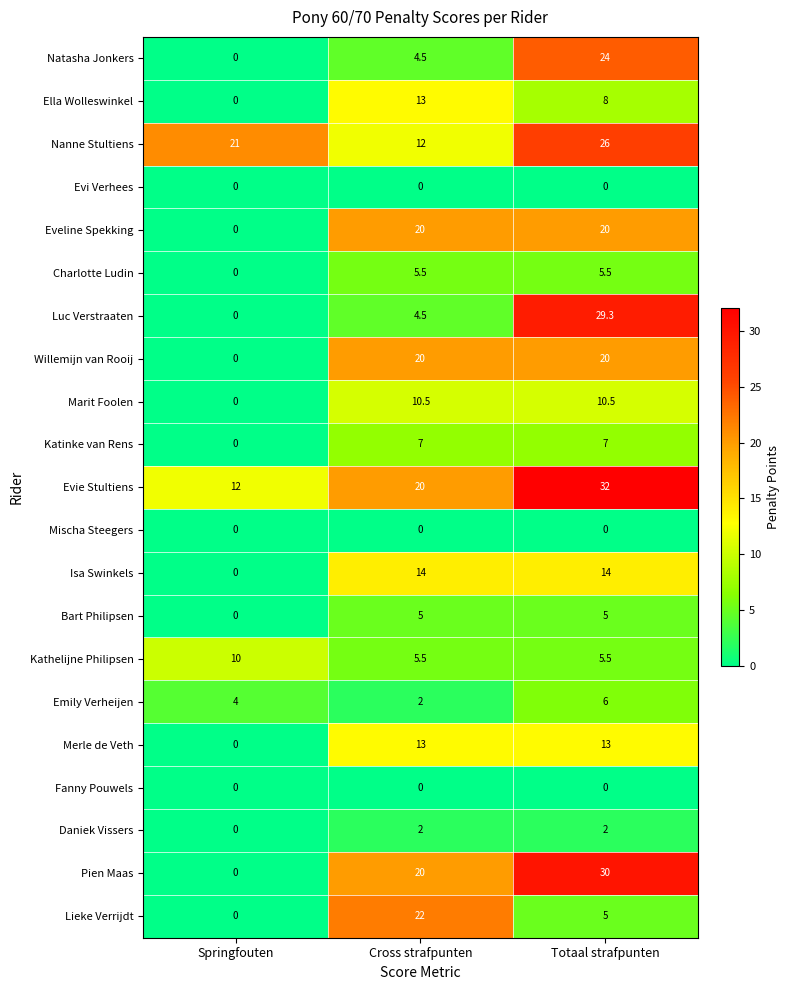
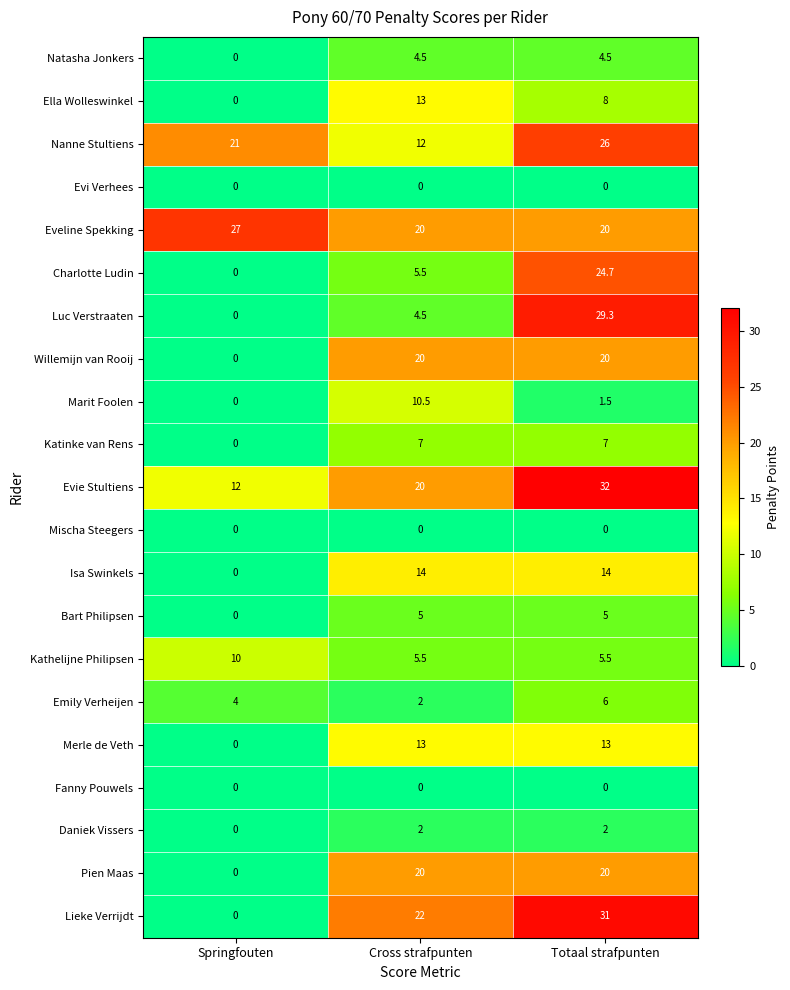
Natasha Jonkers, Totaal strafpunten: 24 -> 4.5
Eveline Spekking, Springfouten: 0 -> 27
Charlotte Ludin, Totaal strafpunten: 5.5 -> 24.7
Marit Foolen, Totaal strafpunten: 10.5 -> 1.5
Pien Maas, Totaal strafpunten: 30 -> 20
Lieke Verrijdt, Totaal strafpunten: 5 -> 31
